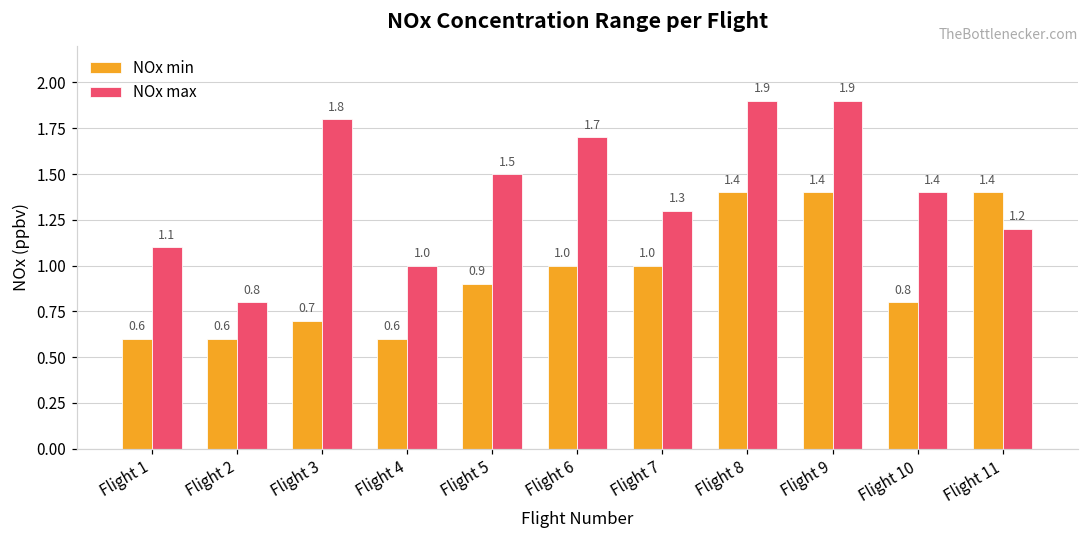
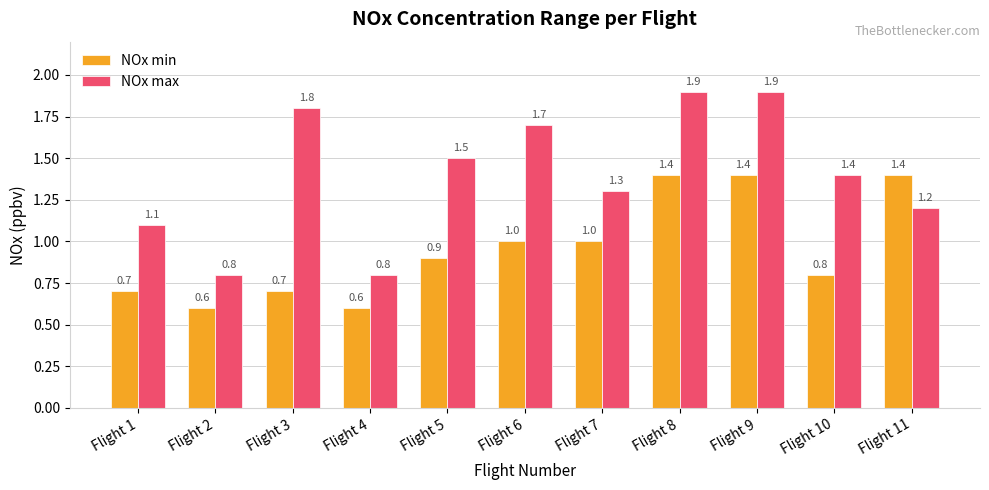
NOx min, Flight 1: 0.6 -> 0.7
NOx max, Flight 4: 1.0 -> 0.8
